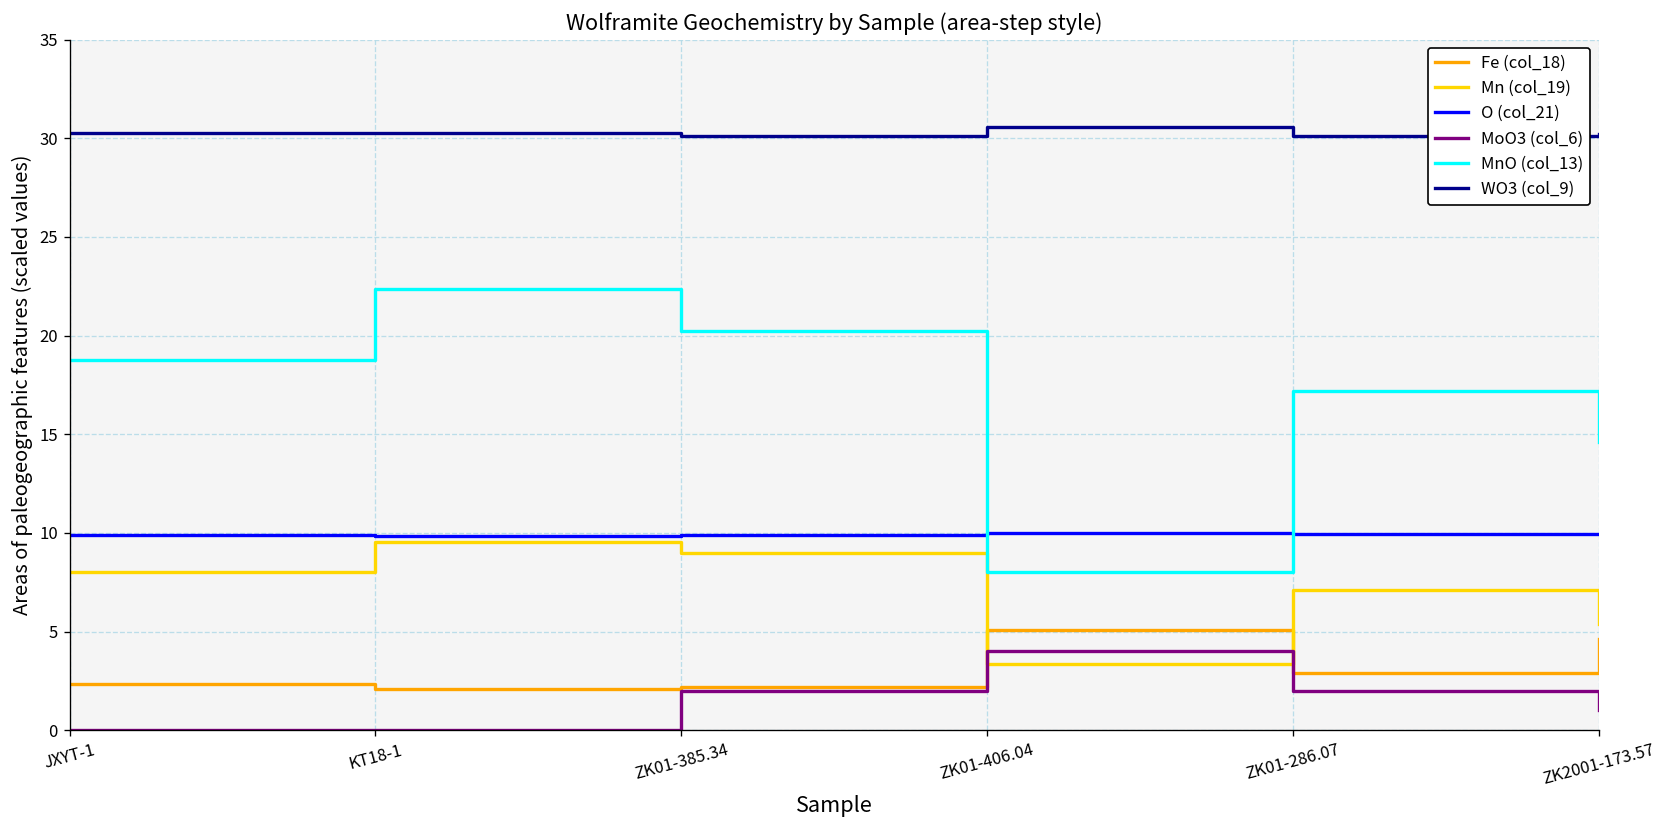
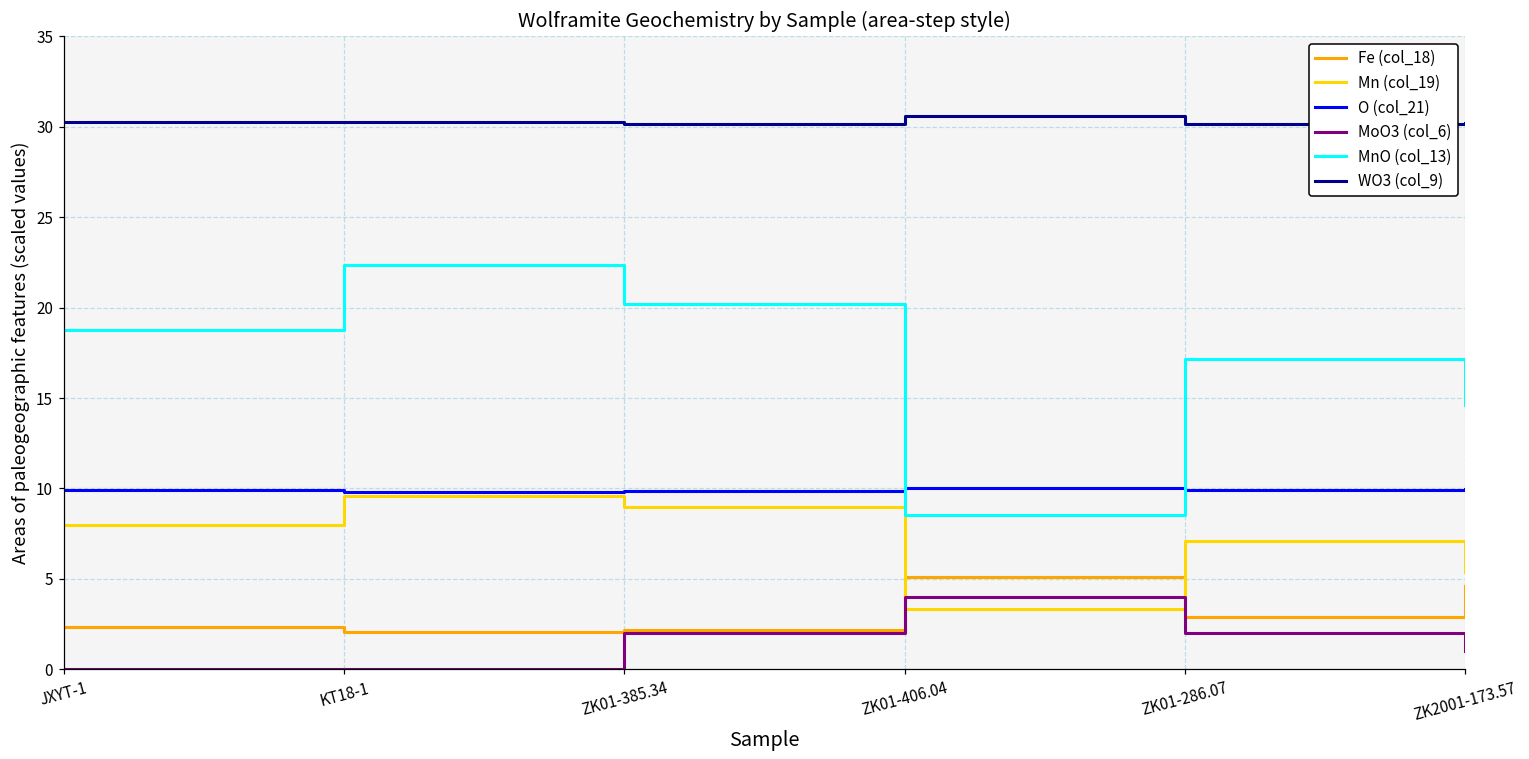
MnO (col_13), ZK01-406.04: 8.0 -> 8.5
